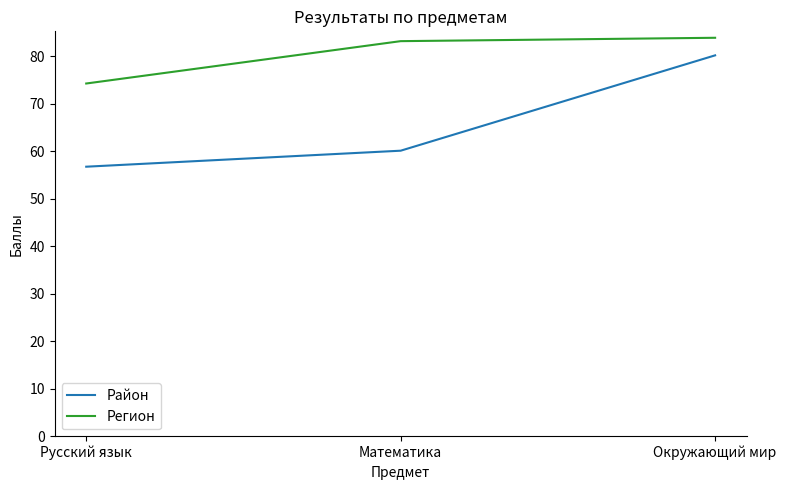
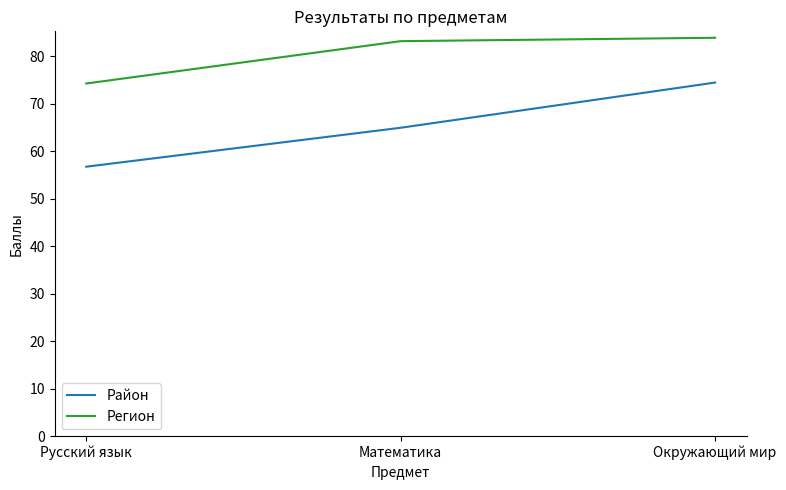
Район, Математика: 60 -> 65
Район, Окружающий мир: 80 -> 74
